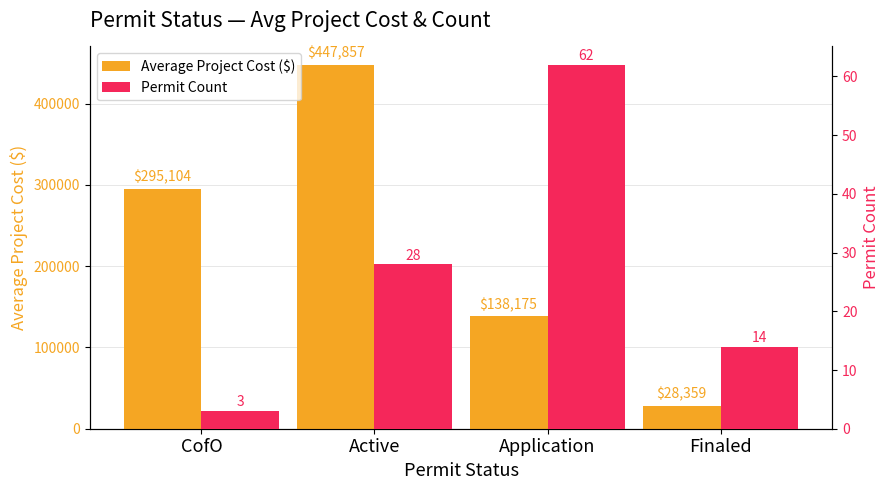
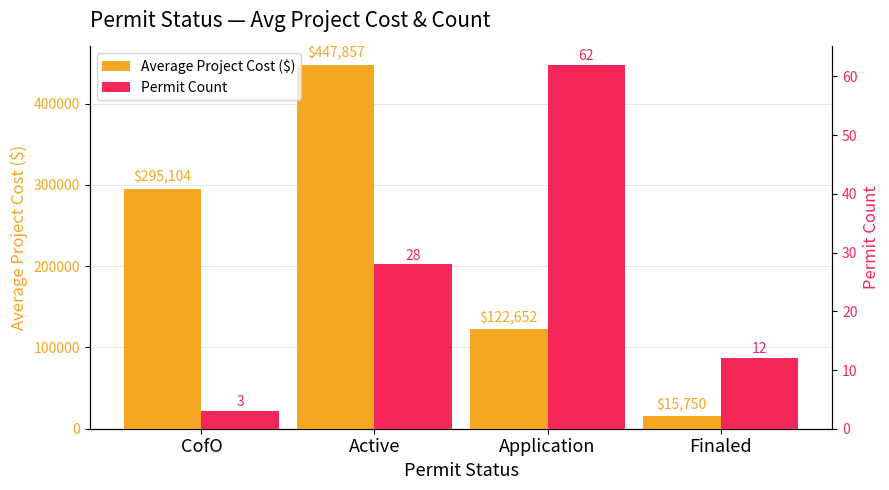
Average Project Cost ($), Application: $138,175 -> $122,652
Average Project Cost ($), Finaled: $28,359 -> $15,750
Permit Count, Finaled: 14 -> 12
